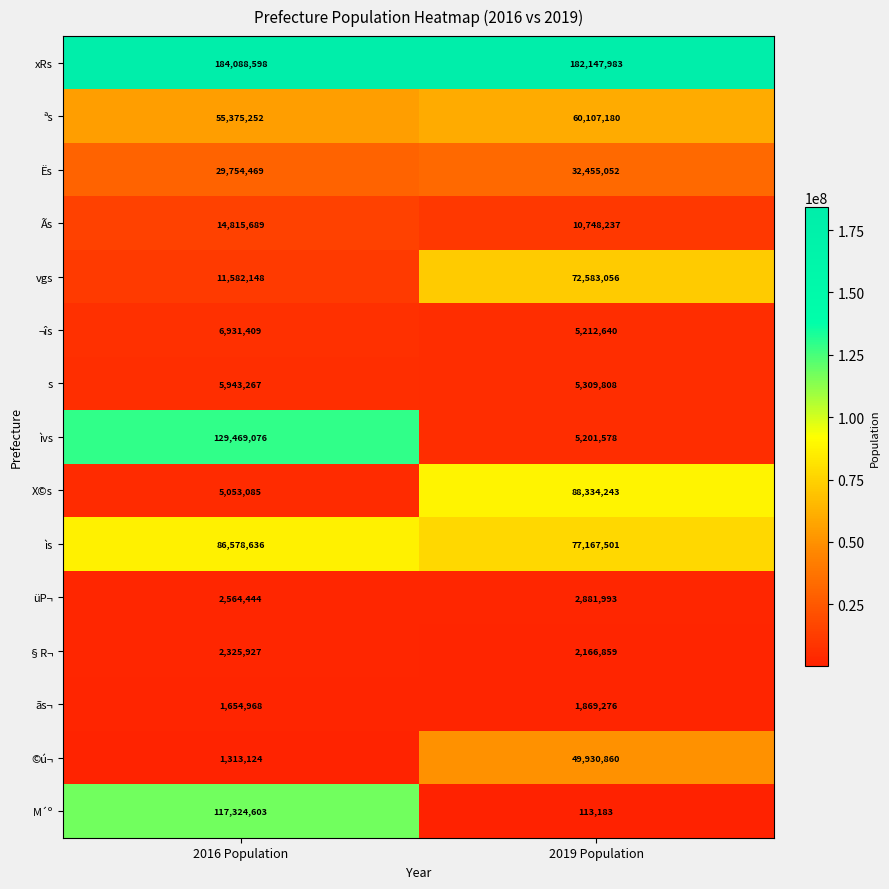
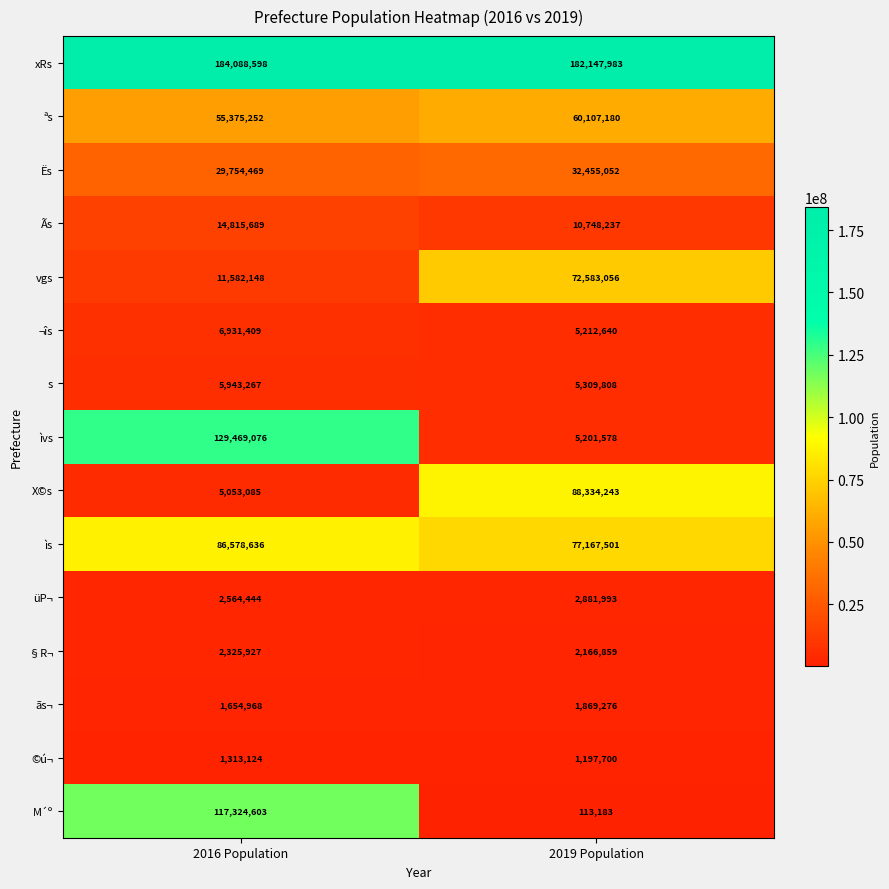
©ú¬, 2019 Population: 49,930,860 -> 1,197,700
